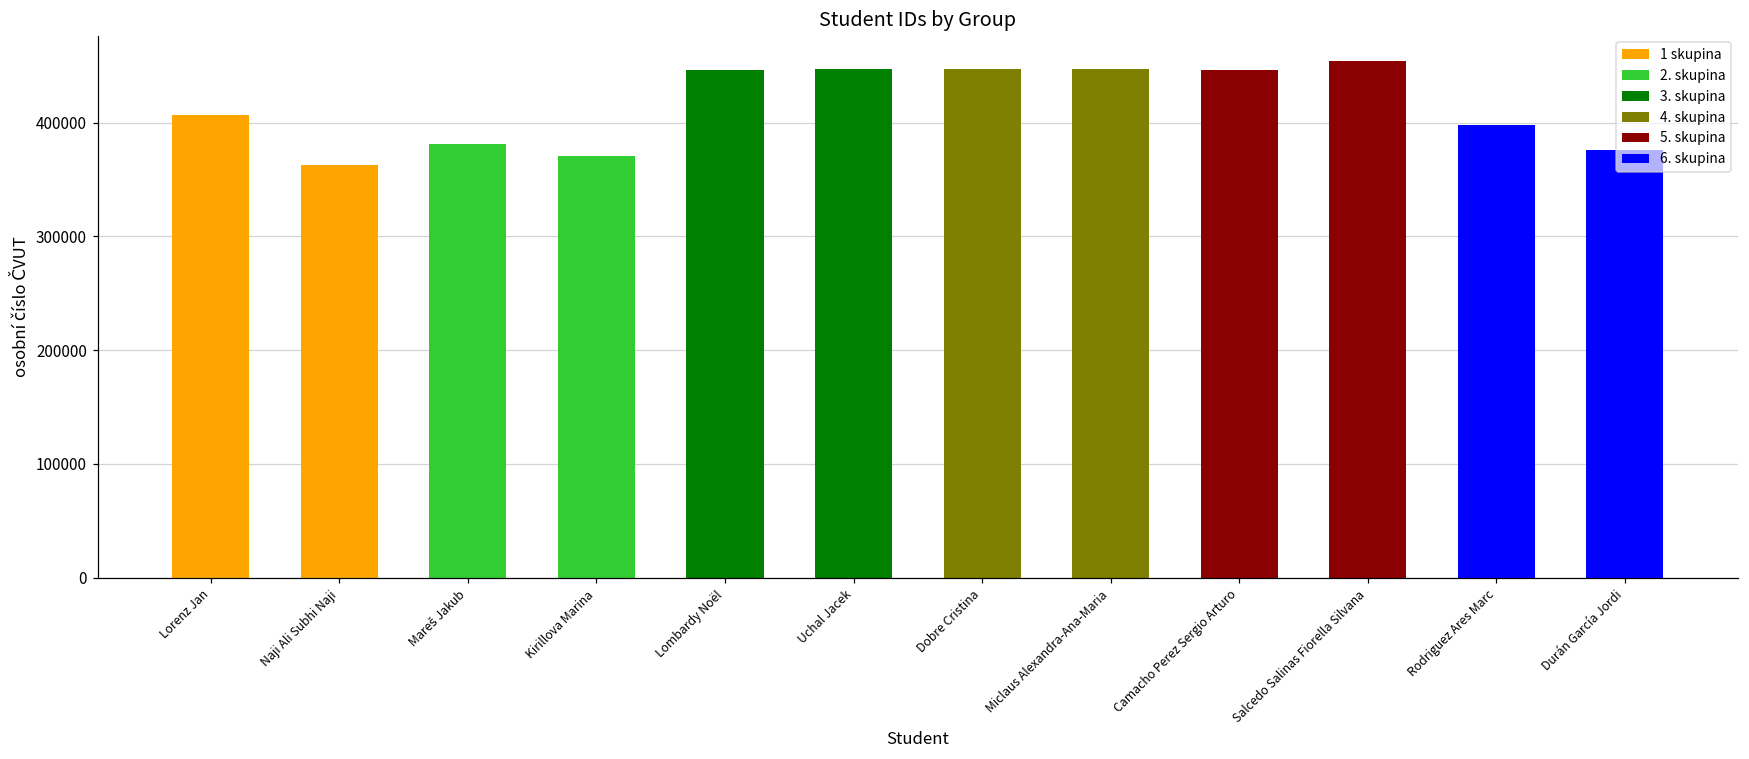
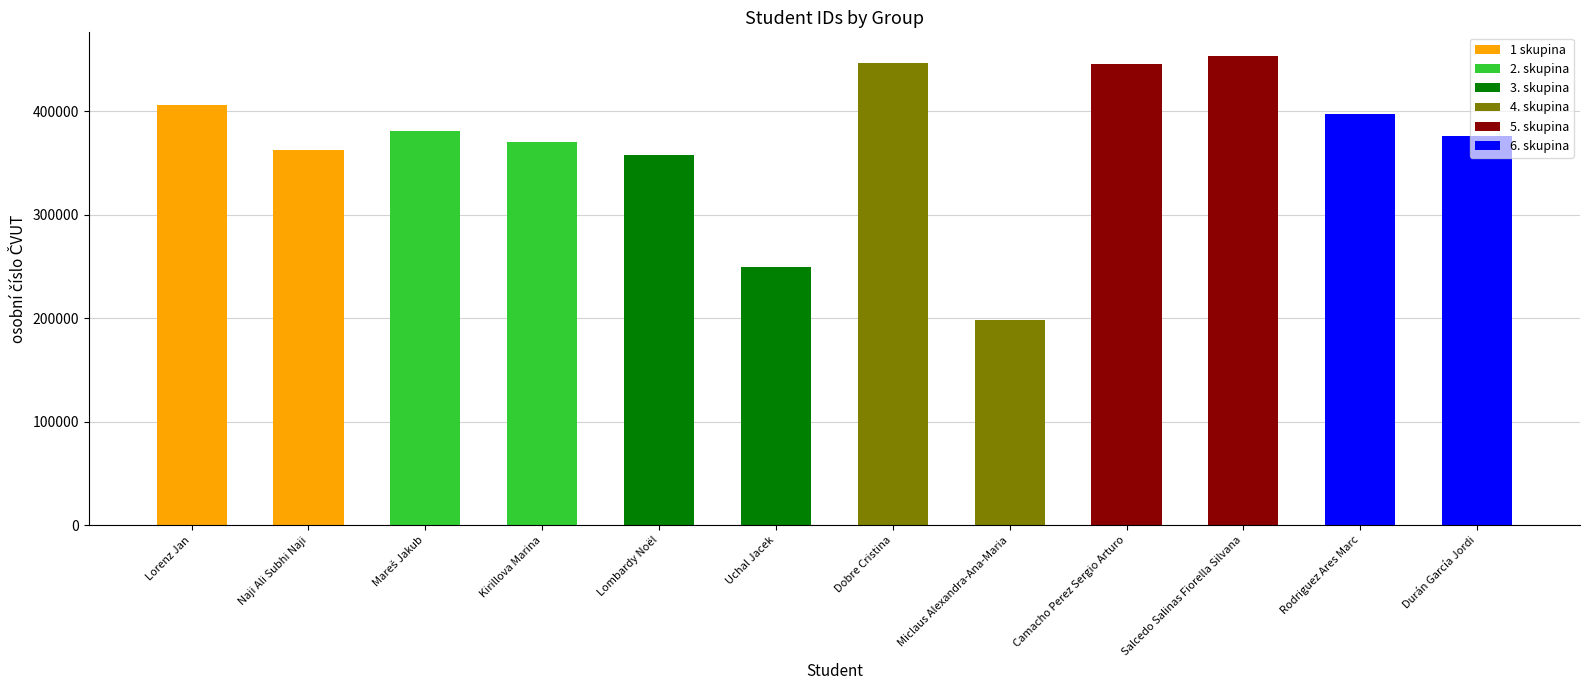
Lombardy Noël: 446000 -> 357000
Uchal Jacek: 447000 -> 249000
Miclaus Alexandra-Ana-Maria: 447000 -> 198000
